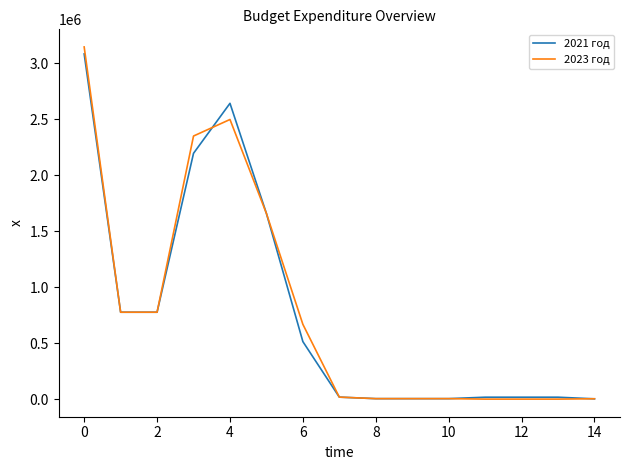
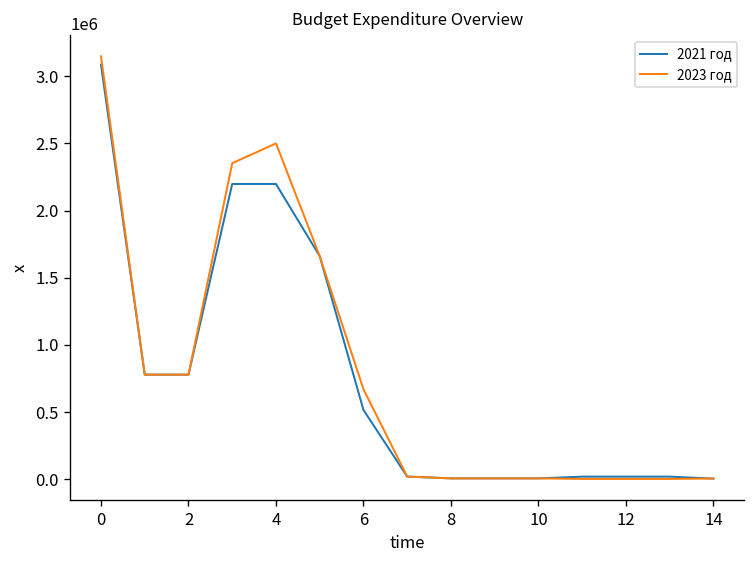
2021 год, 4: 2640000 -> 2200000
